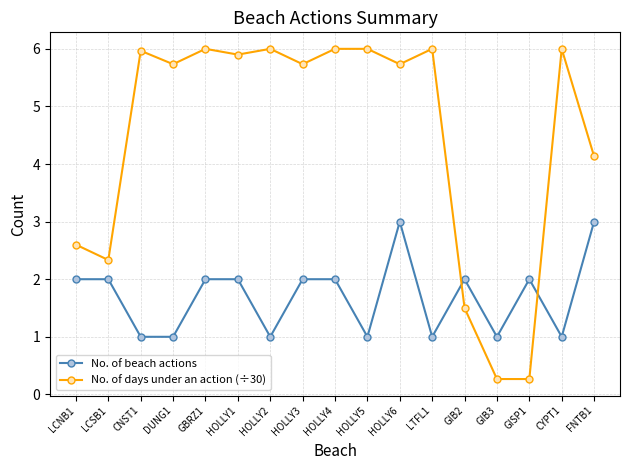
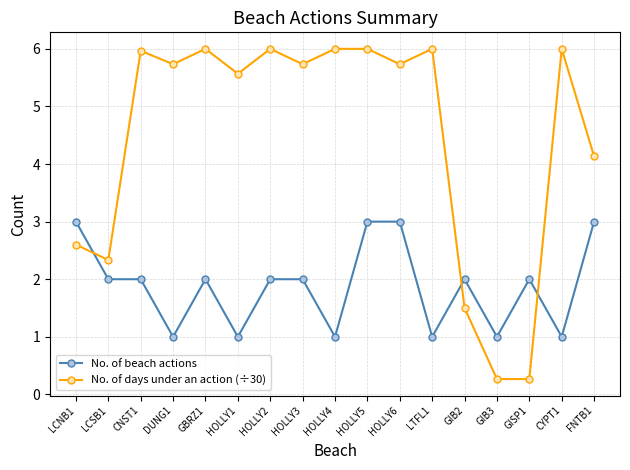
No. of beach actions, LCNB1: 2 -> 3
No. of beach actions, CNST1: 1 -> 2
No. of beach actions, HOLLY1: 2 -> 1
No. of days under an action (÷30), HOLLY1: 5.9 -> 5.6
No. of beach actions, HOLLY2: 1 -> 2
No. of beach actions, HOLLY4: 2 -> 1
No. of beach actions, HOLLY5: 1 -> 3
